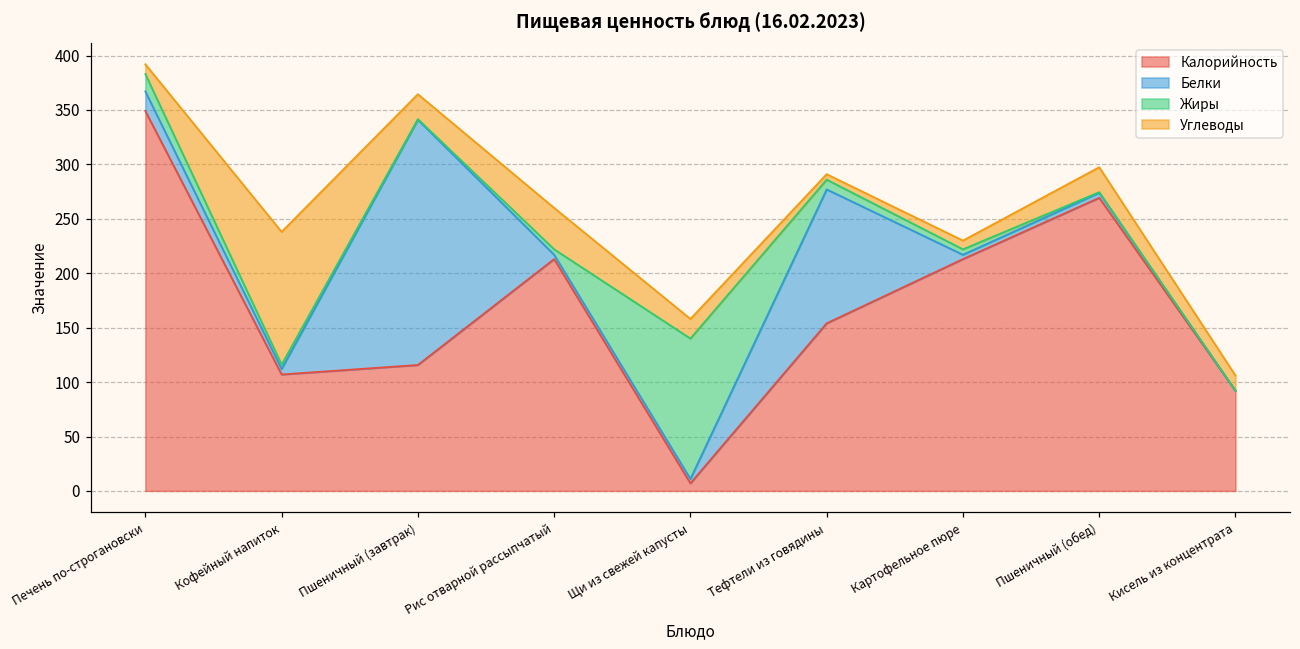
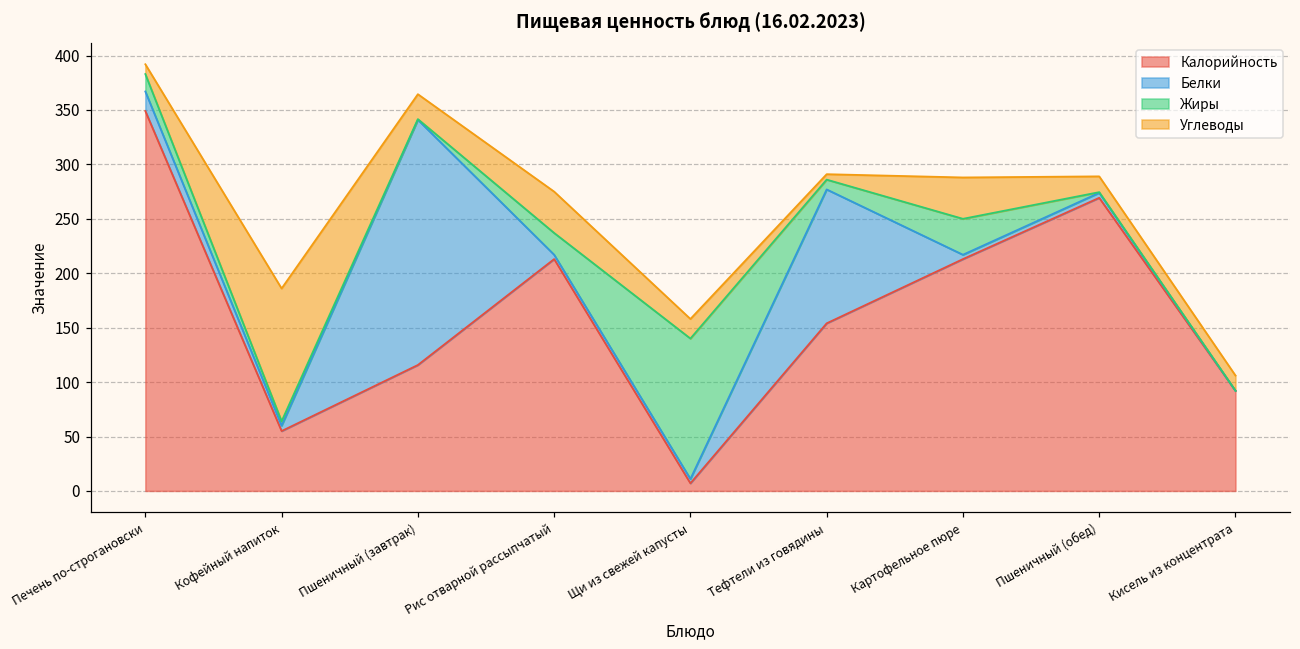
Калорийность, Кофейный напиток: 110 -> 60
Жиры, Рис отварной рассыпчатый: 10 -> 20
Жиры, Картофельное пюре: 10 -> 30
Углеводы, Картофельное пюре: 10 -> 40
Углеводы, Пшеничный (обед): 20 -> 10
